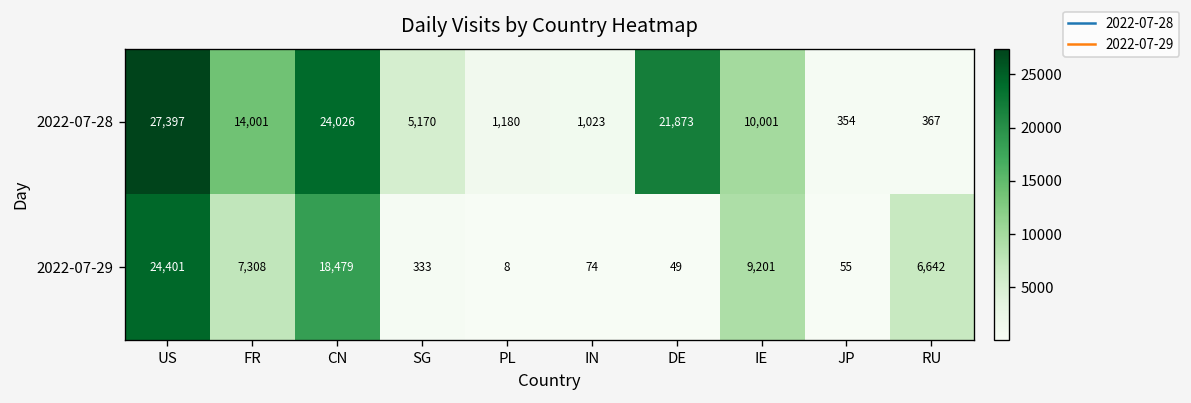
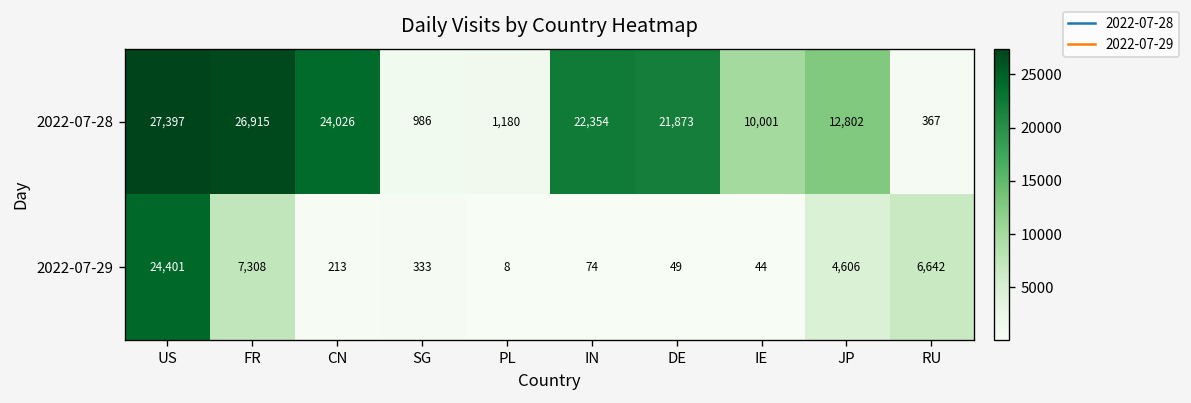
2022-07-28, FR: 14,001 -> 26,915
2022-07-28, SG: 5,170 -> 986
2022-07-28, IN: 1,023 -> 22,354
2022-07-28, JP: 354 -> 12,802
2022-07-29, CN: 18,479 -> 213
2022-07-29, IE: 9,201 -> 44
2022-07-29, JP: 55 -> 4,606
